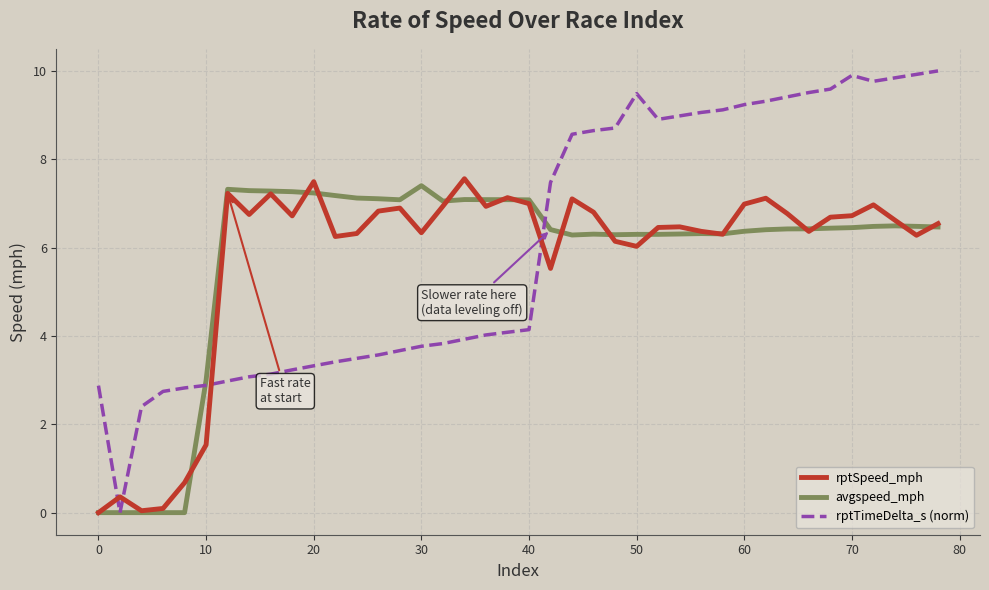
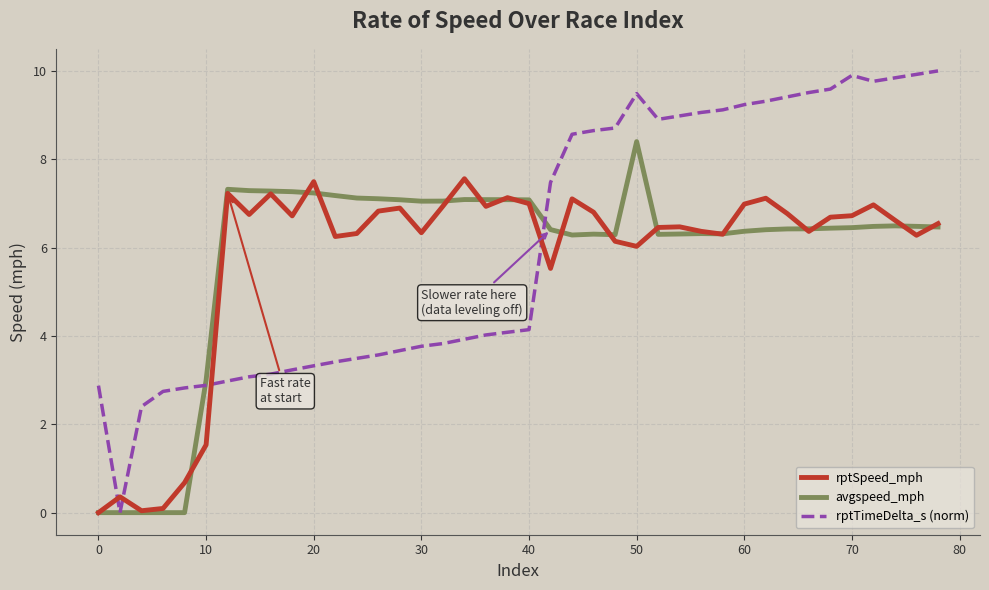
avgspeed_mph, 30: 7.4 -> 7.1
avgspeed_mph, 50: 6.3 -> 8.4
